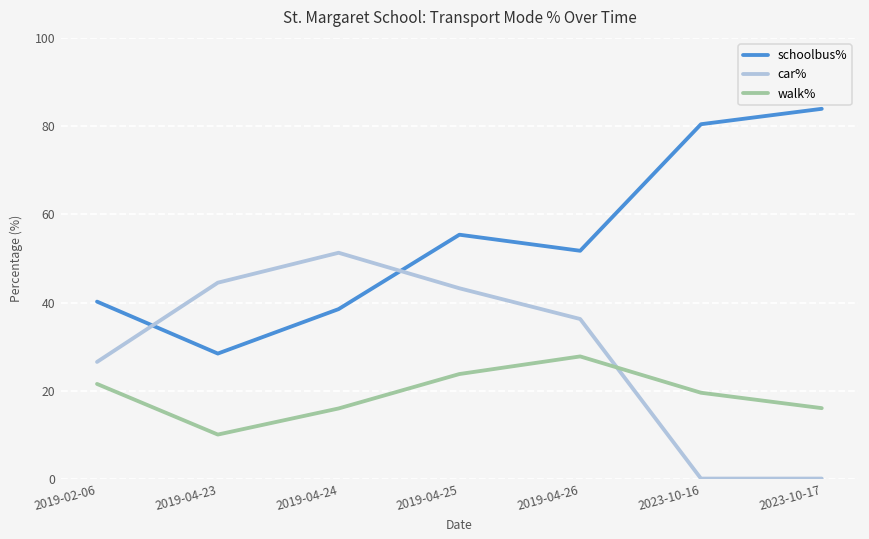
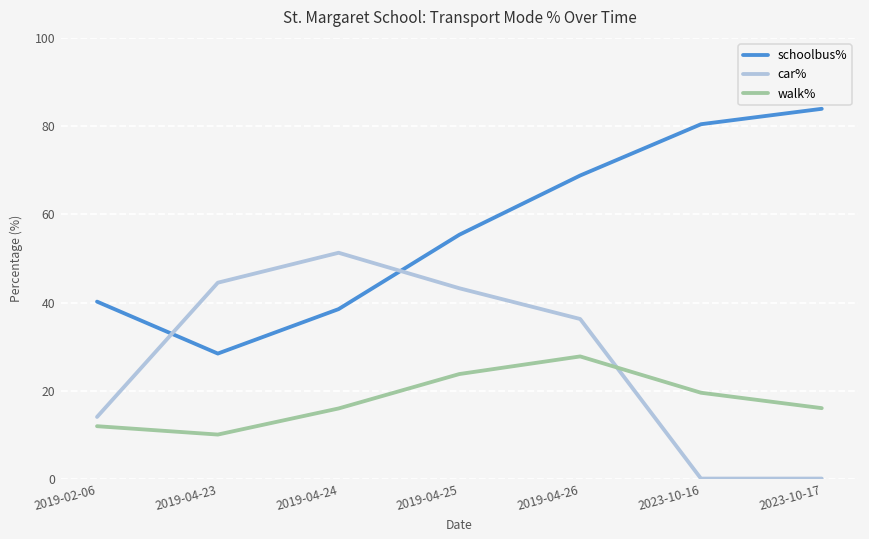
car%, 2019-02-06: 27 -> 14
walk%, 2019-02-06: 22 -> 12
schoolbus%, 2019-04-26: 52 -> 69
